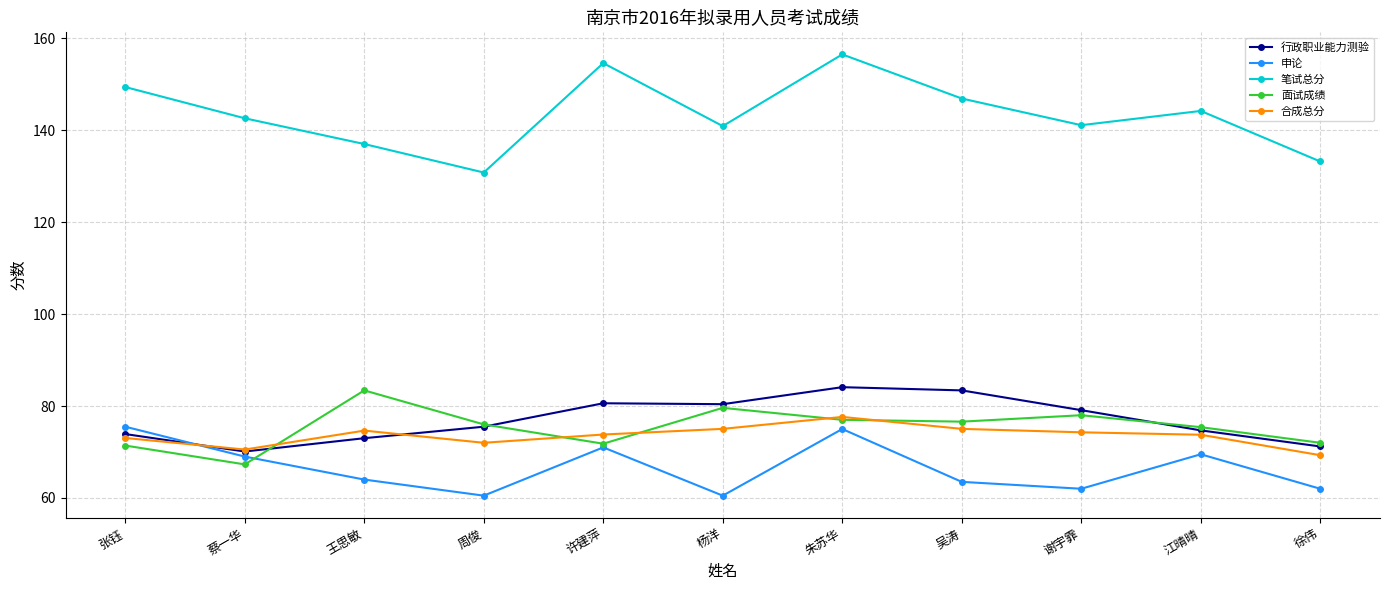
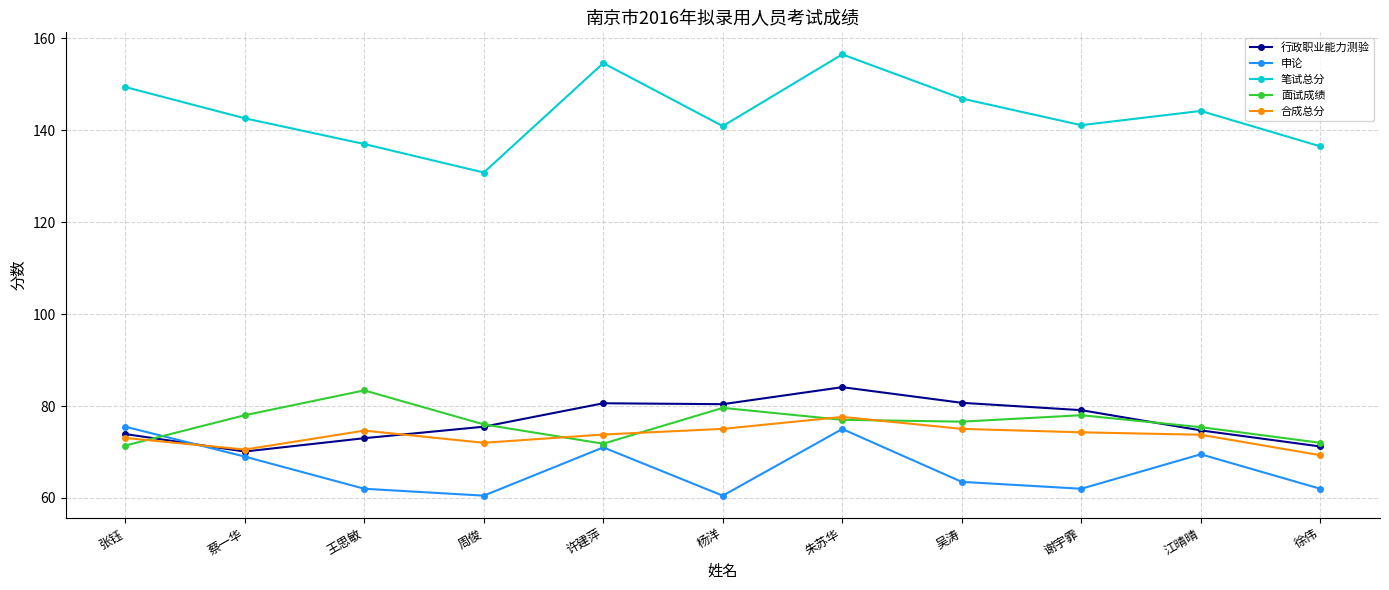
面试成绩, 蔡一华: 67 -> 78
申论, 王思敏: 64 -> 62
行政职业能力测验, 吴涛: 83 -> 81
笔试总分, 徐伟: 133 -> 137
